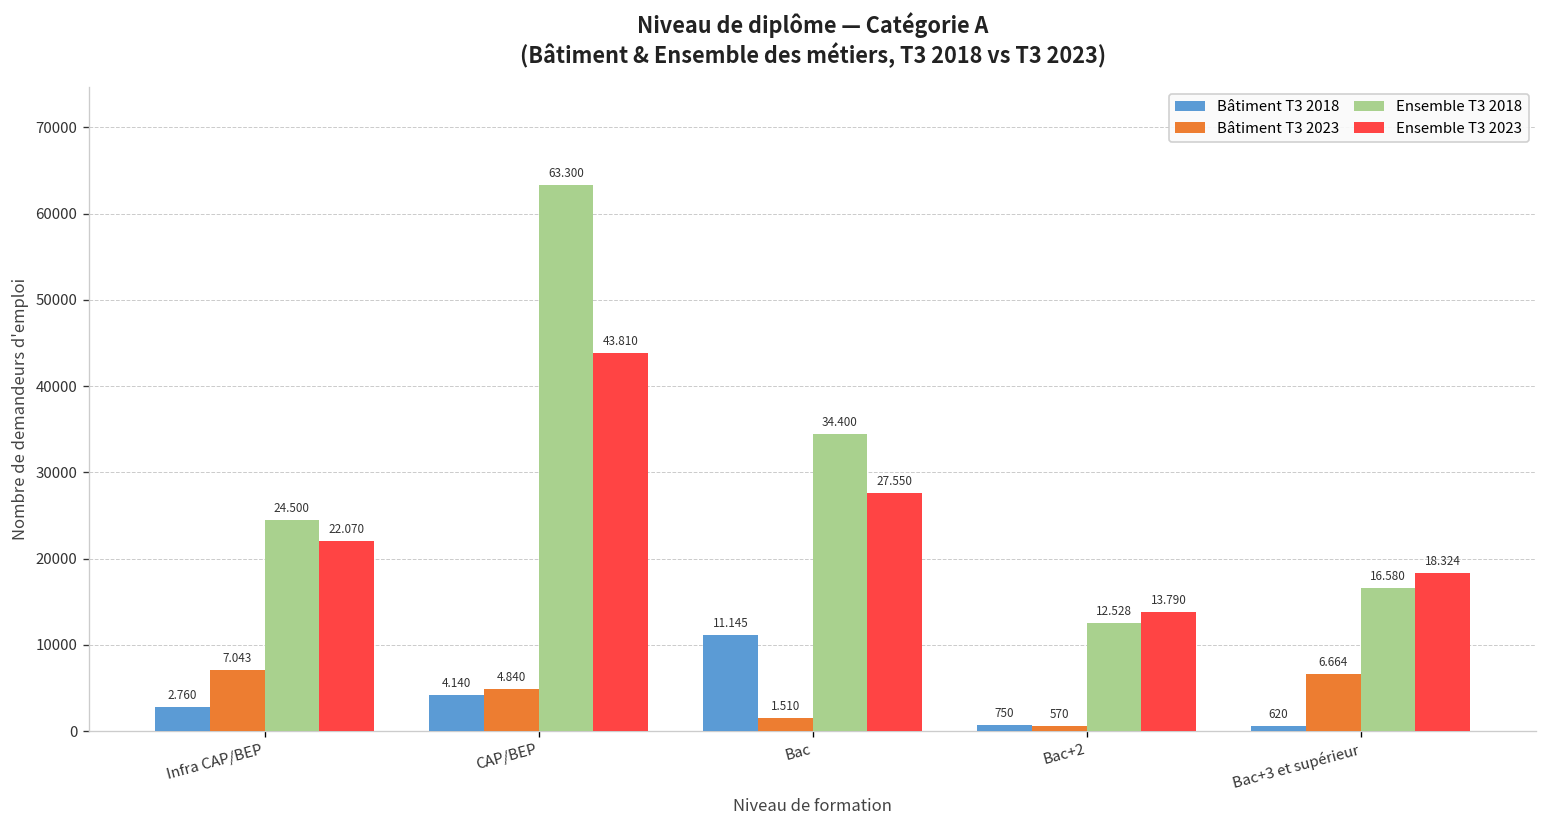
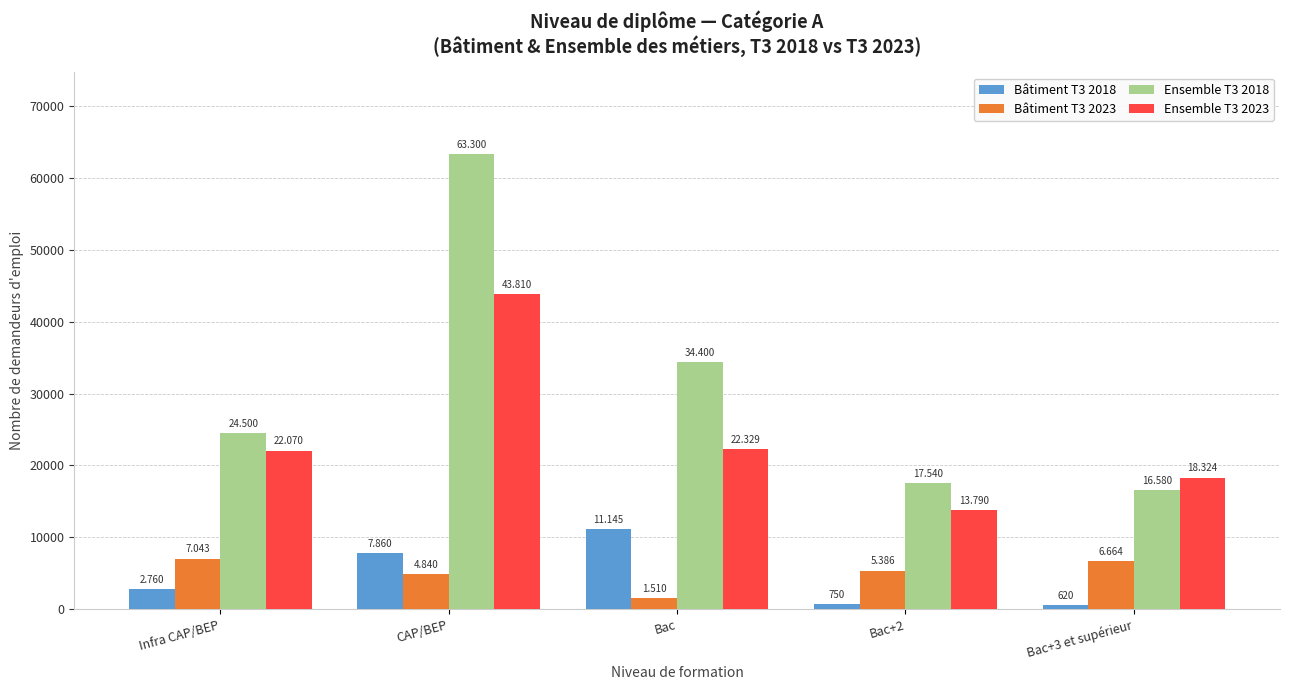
Bâtiment T3 2018, CAP/BEP: 4.140 -> 7.860
Ensemble T3 2023, Bac: 27.550 -> 22.329
Bâtiment T3 2023, Bac+2: 570 -> 5.386
Ensemble T3 2018, Bac+2: 12.528 -> 17.540
